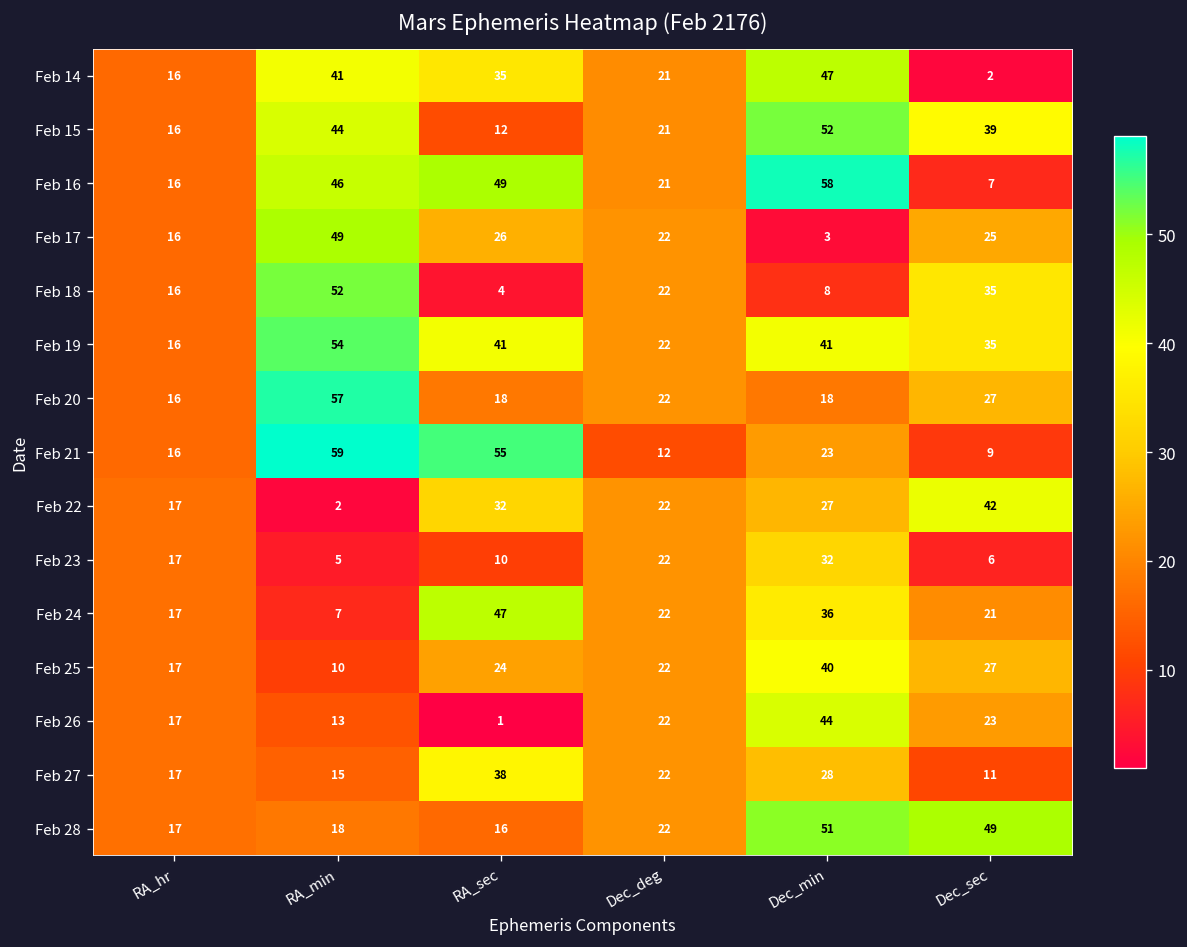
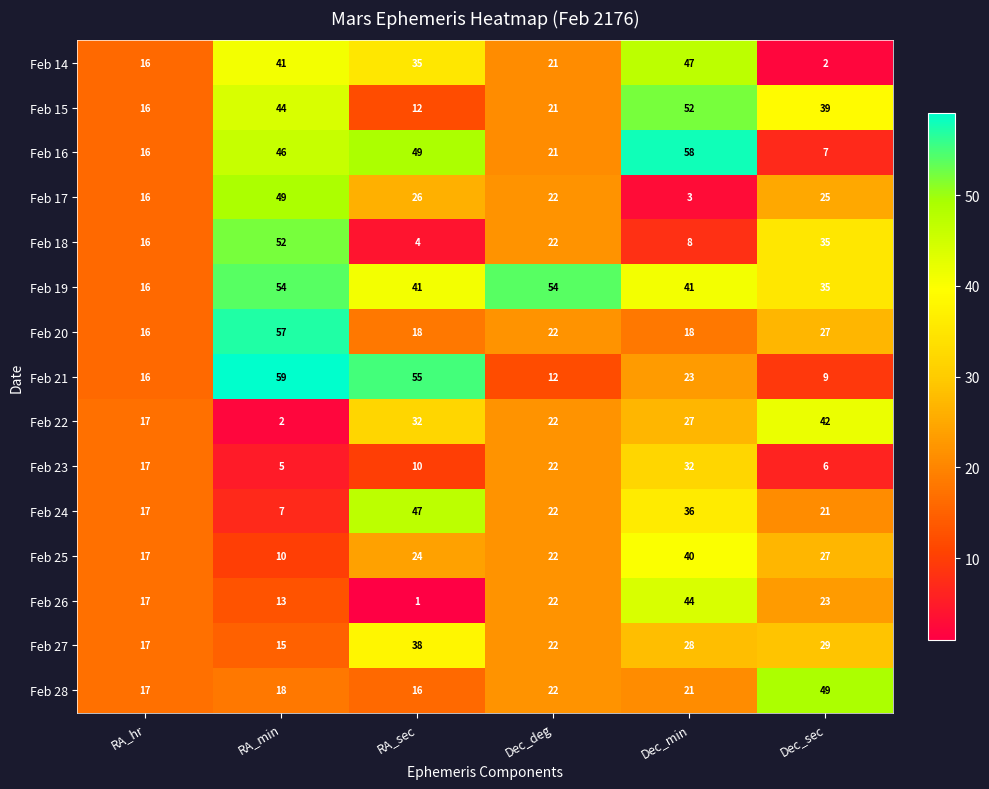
Feb 19, Dec_deg: 22 -> 54
Feb 27, Dec_sec: 11 -> 29
Feb 28, Dec_min: 51 -> 21
